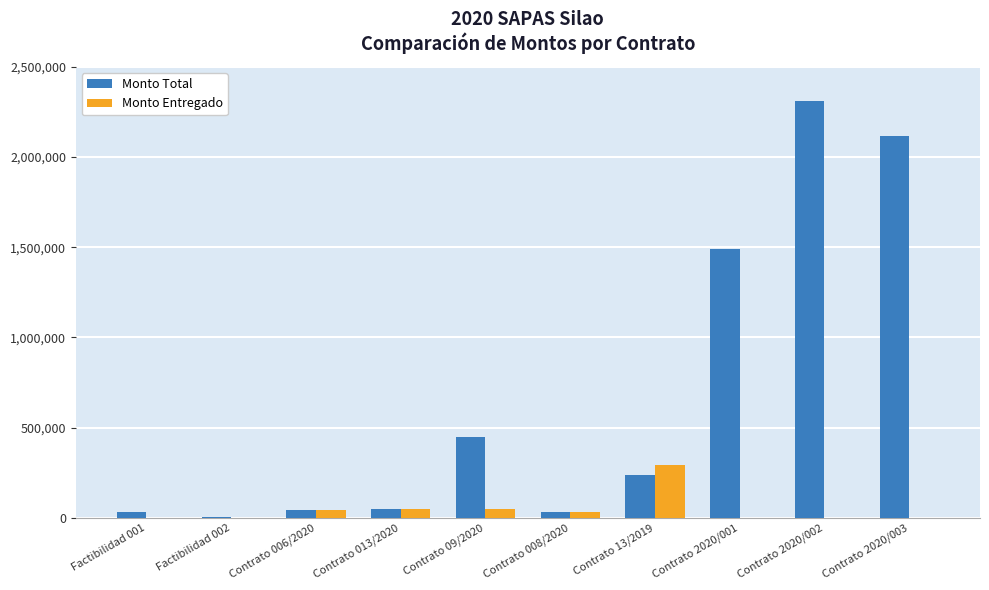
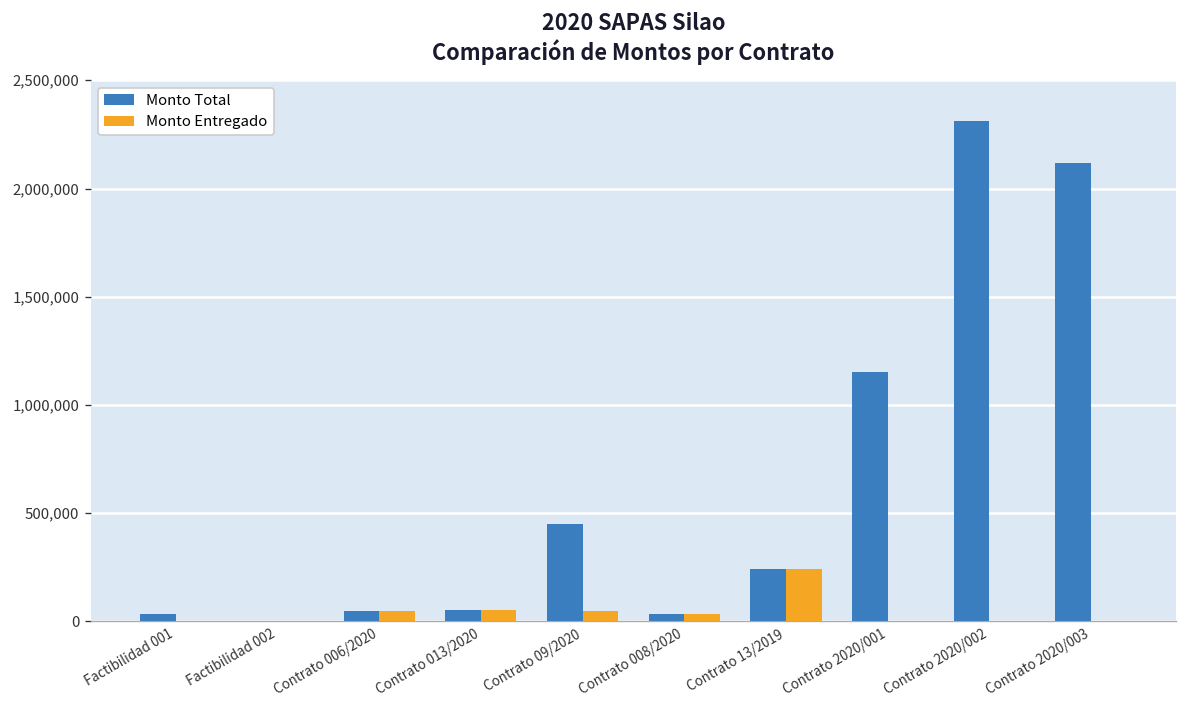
Monto Entregado, Contrato 13/2019: 290,000 -> 240,000
Monto Total, Contrato 2020/001: 1,490,000 -> 1,150,000
